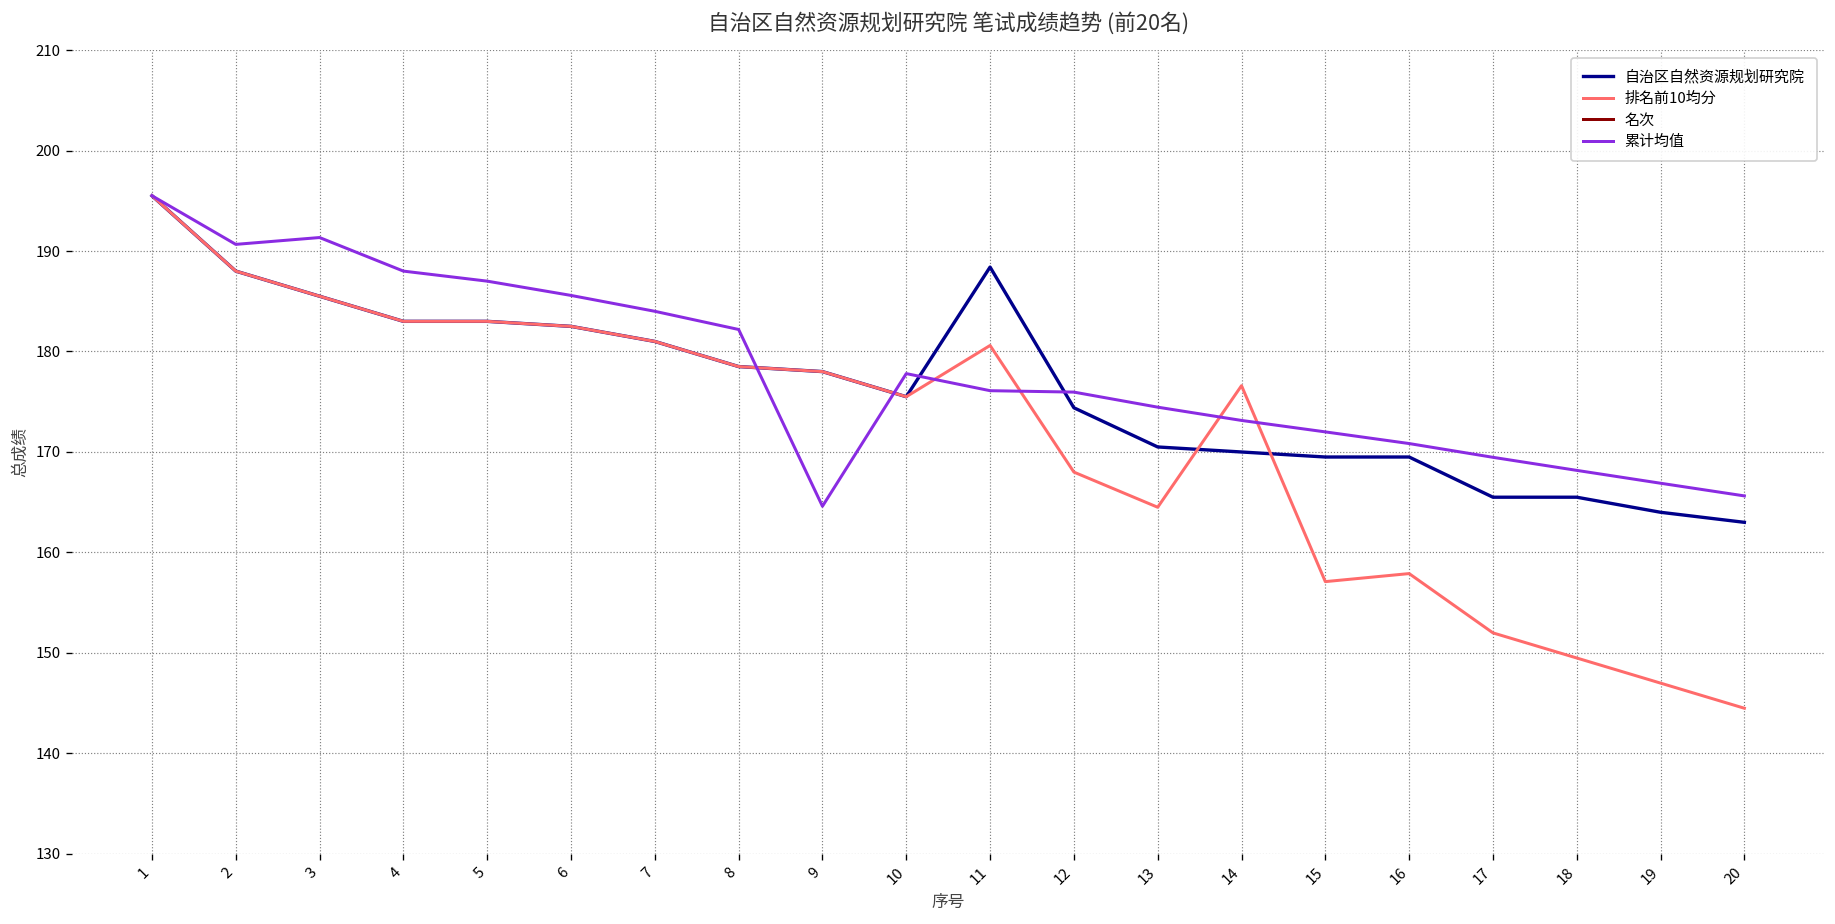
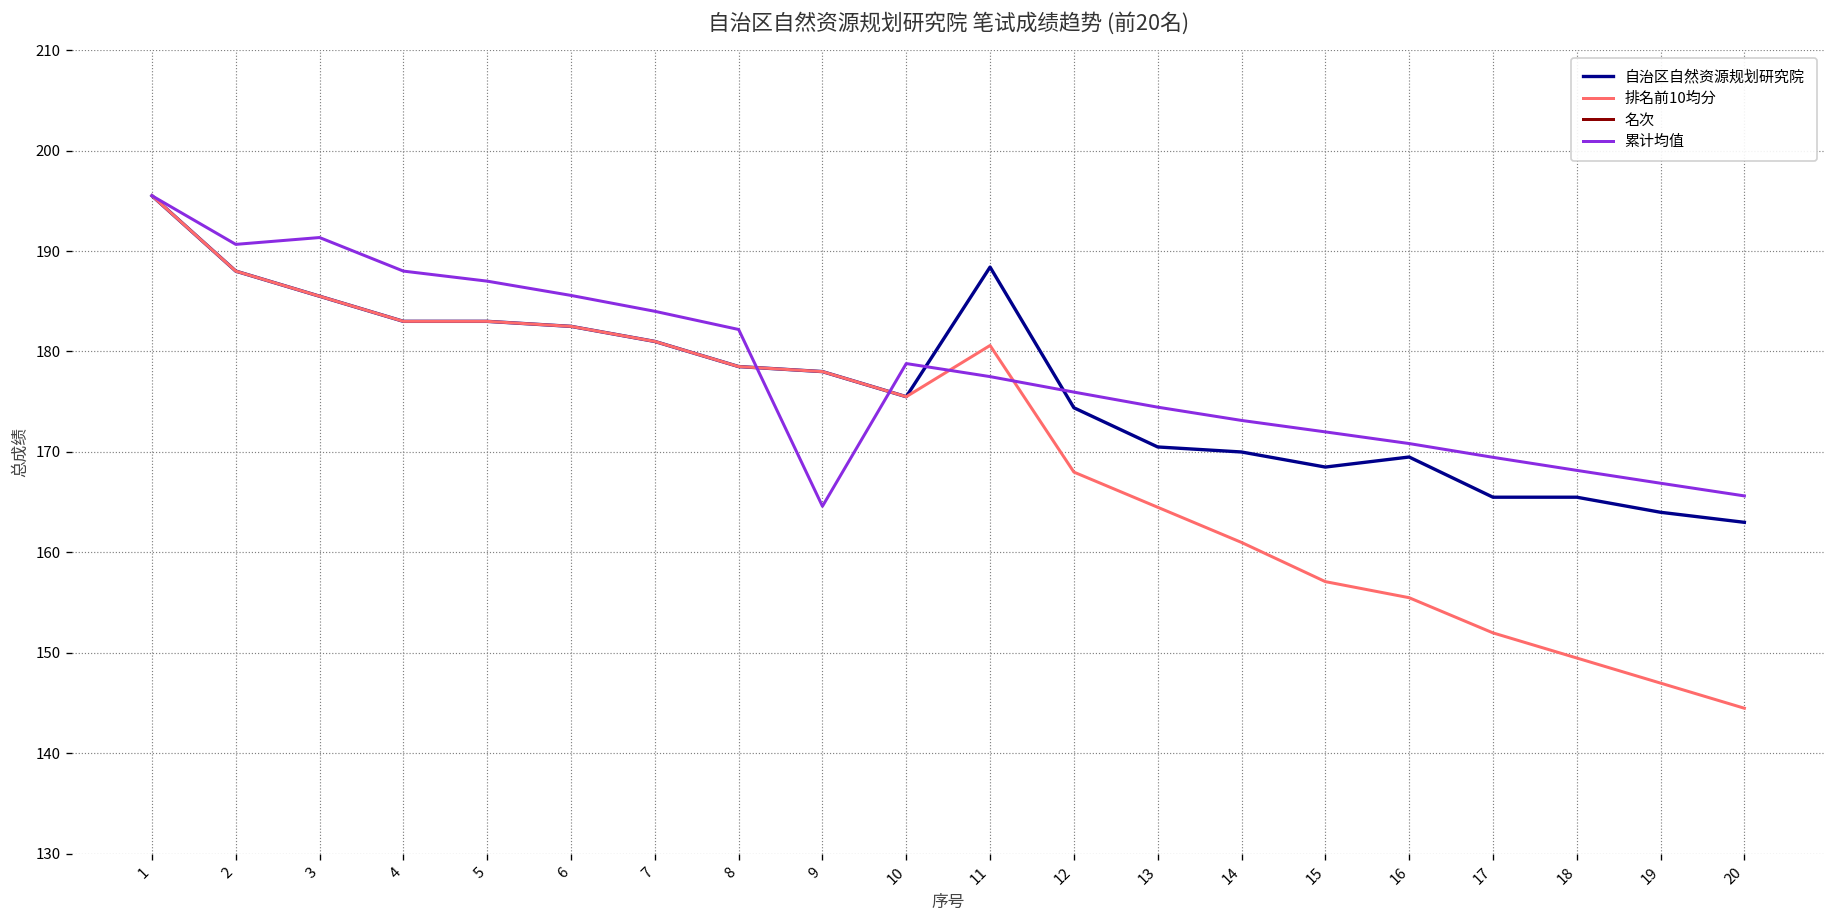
累计均值, 10: 178 -> 179
累计均值, 11: 176 -> 178
排名前10均分, 14: 177 -> 161
自治区自然资源规划研究院, 15: 170 -> 169
排名前10均分, 16: 158 -> 156
